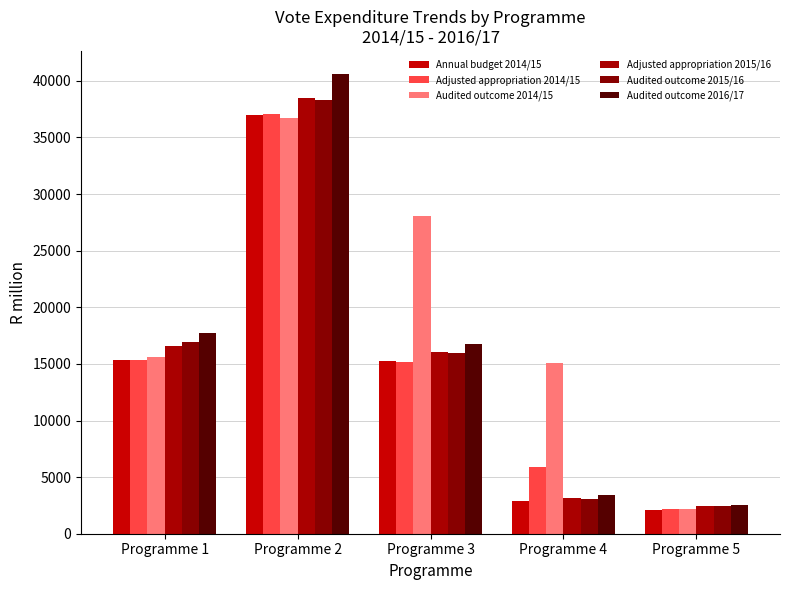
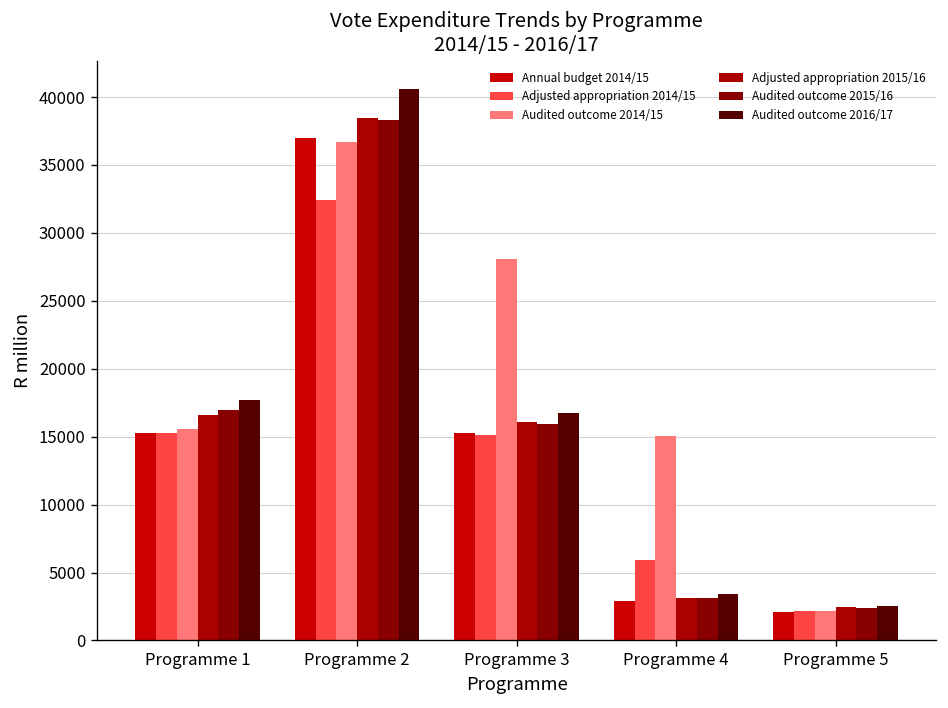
Adjusted appropriation 2014/15, Programme 2: 37000 -> 32500
